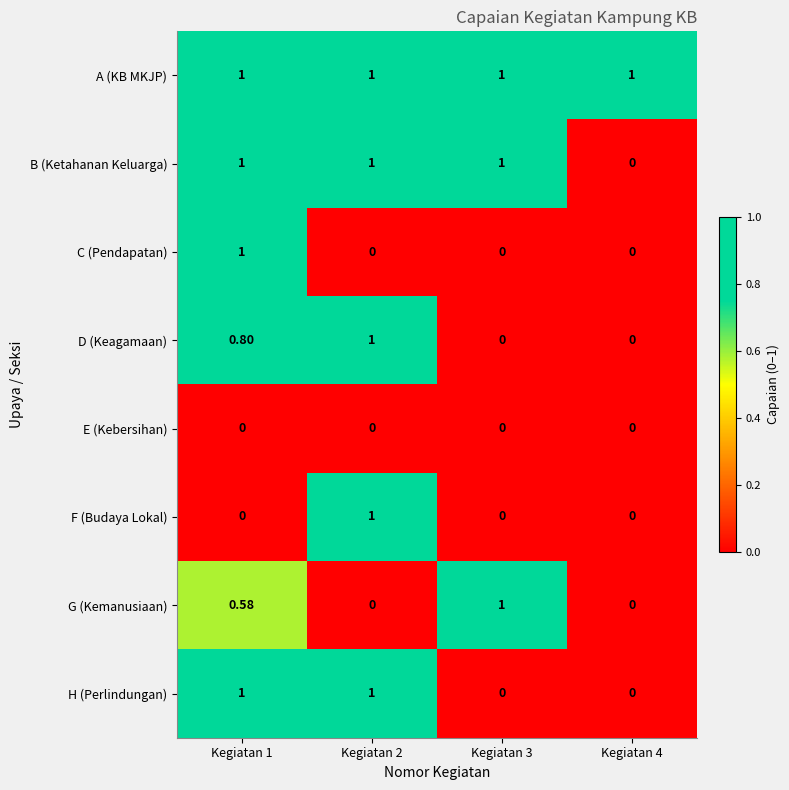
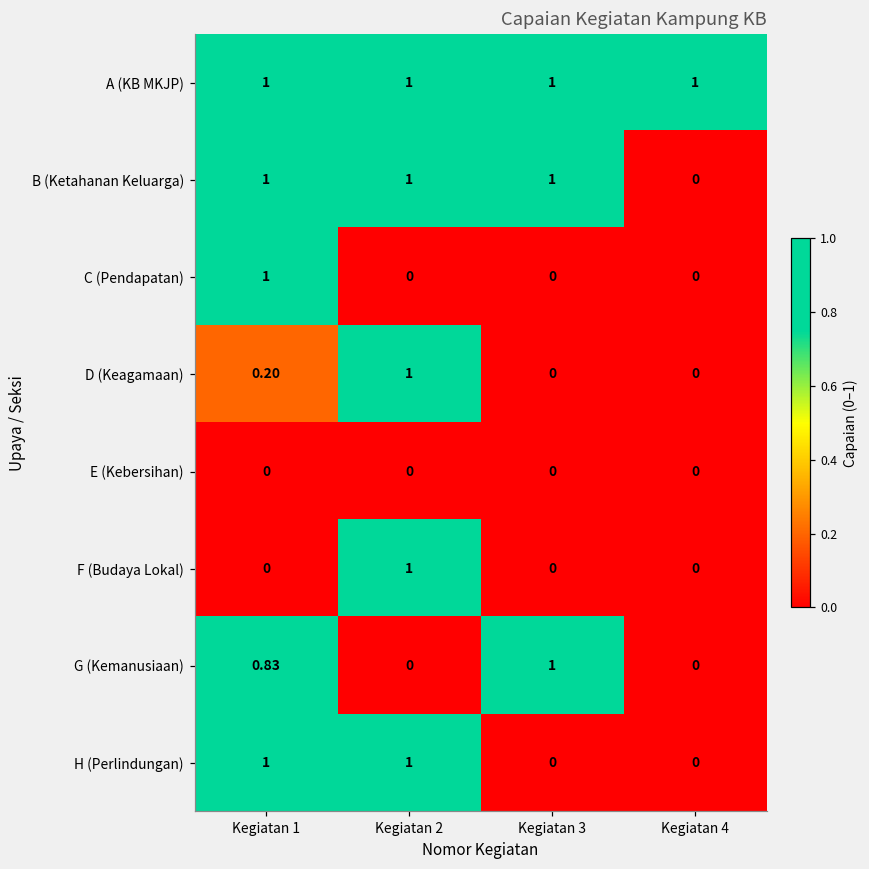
D (Keagamaan), Kegiatan 1: 0.80 -> 0.20
G (Kemanusiaan), Kegiatan 1: 0.58 -> 0.83
